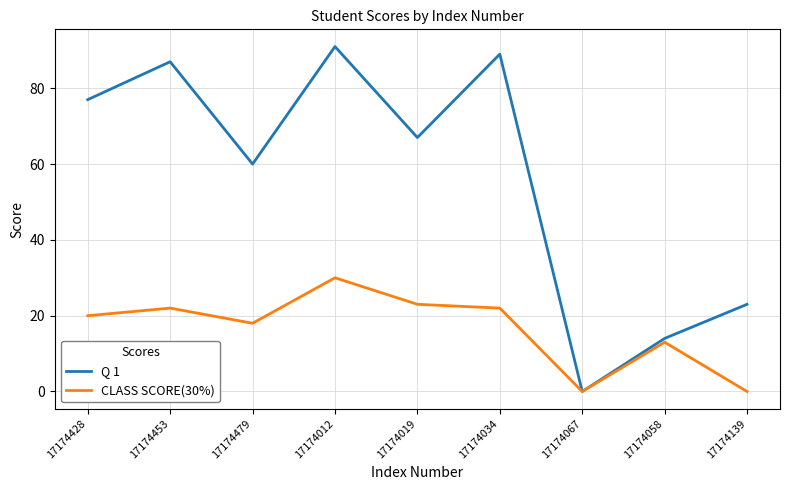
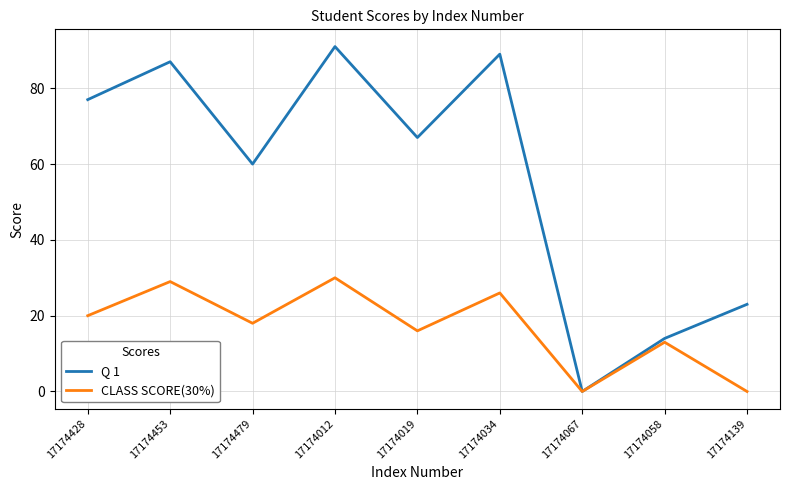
CLASS SCORE(30%), 17174453: 22 -> 29
CLASS SCORE(30%), 17174019: 23 -> 16
CLASS SCORE(30%), 17174034: 22 -> 26
